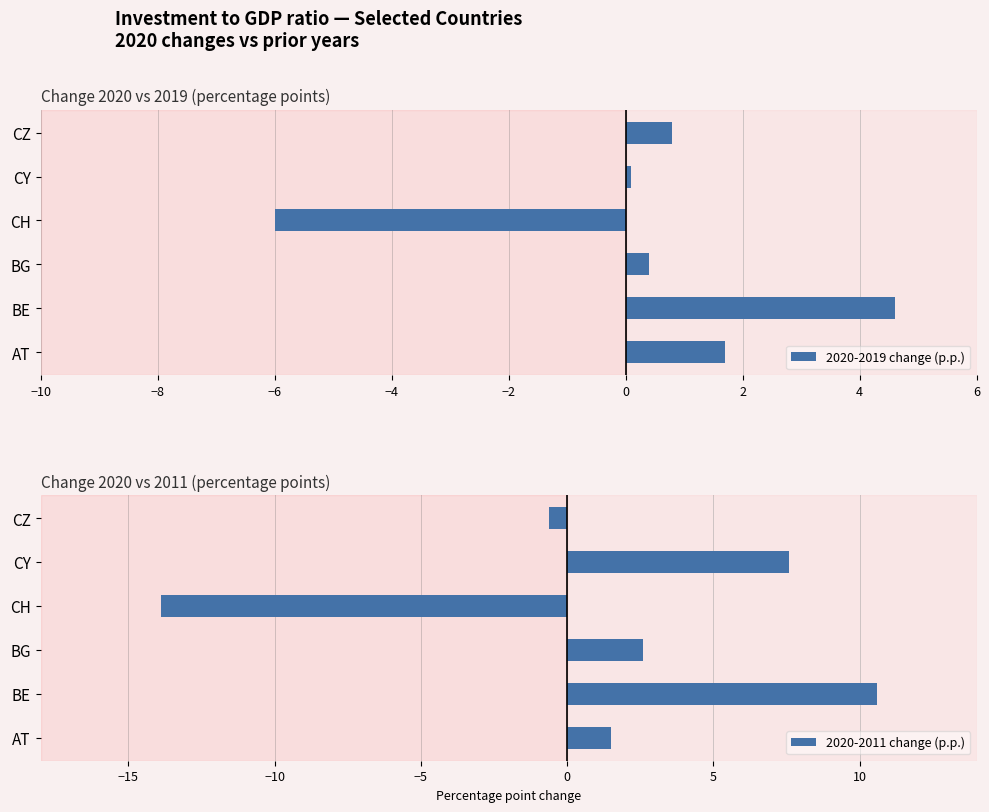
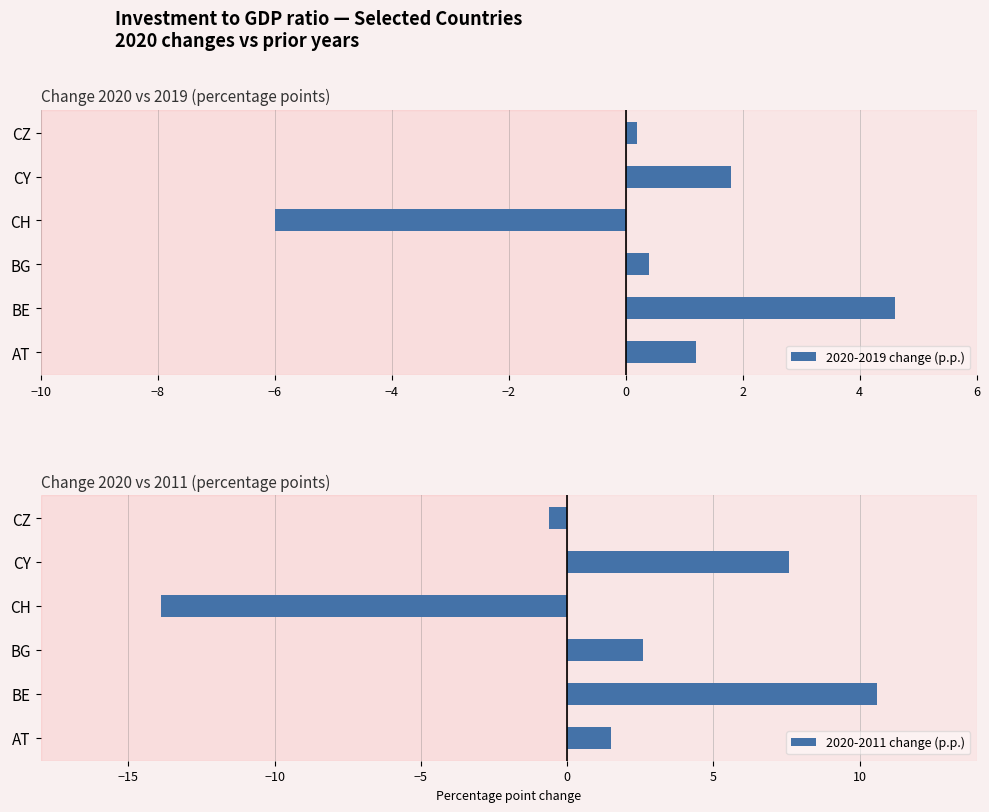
Change 2020 vs 2019 (percentage points), CZ: 0.8 -> 0.2
Change 2020 vs 2019 (percentage points), CY: 0.1 -> 1.8
Change 2020 vs 2019 (percentage points), AT: 1.7 -> 1.2
